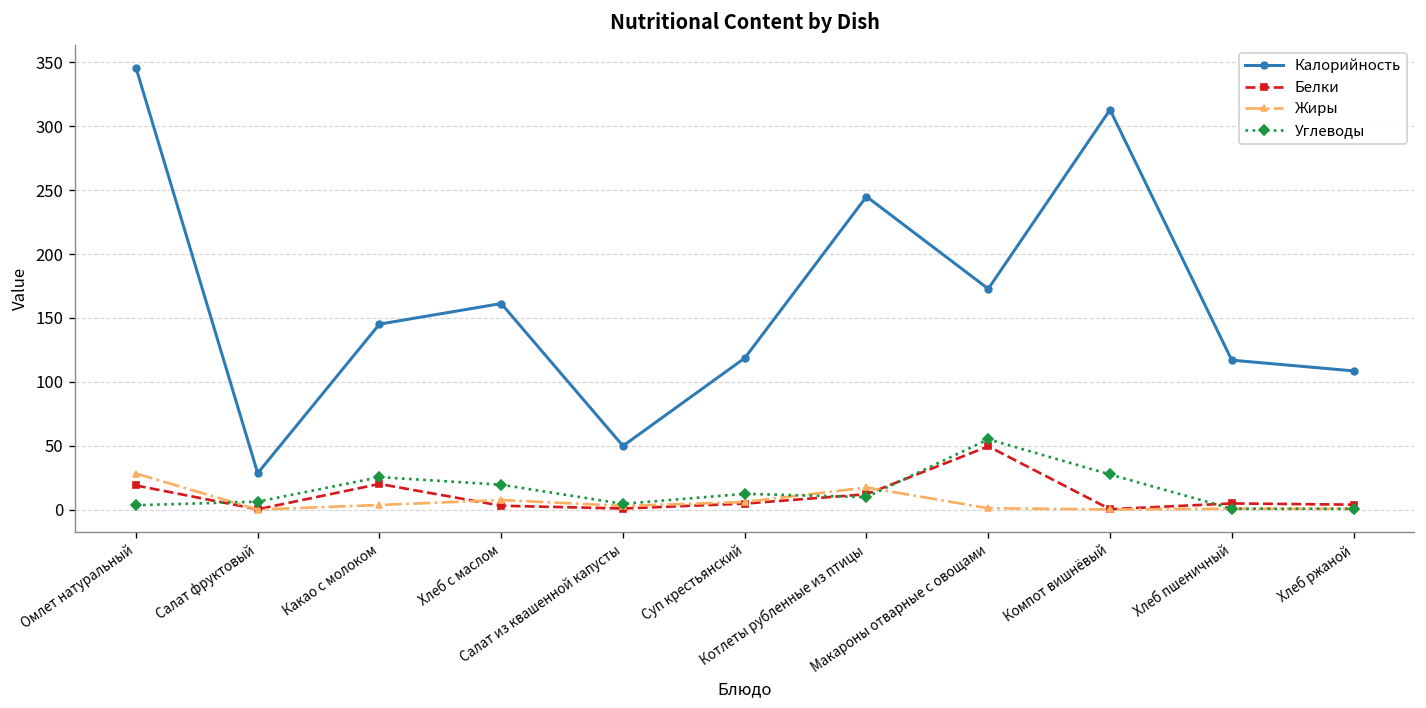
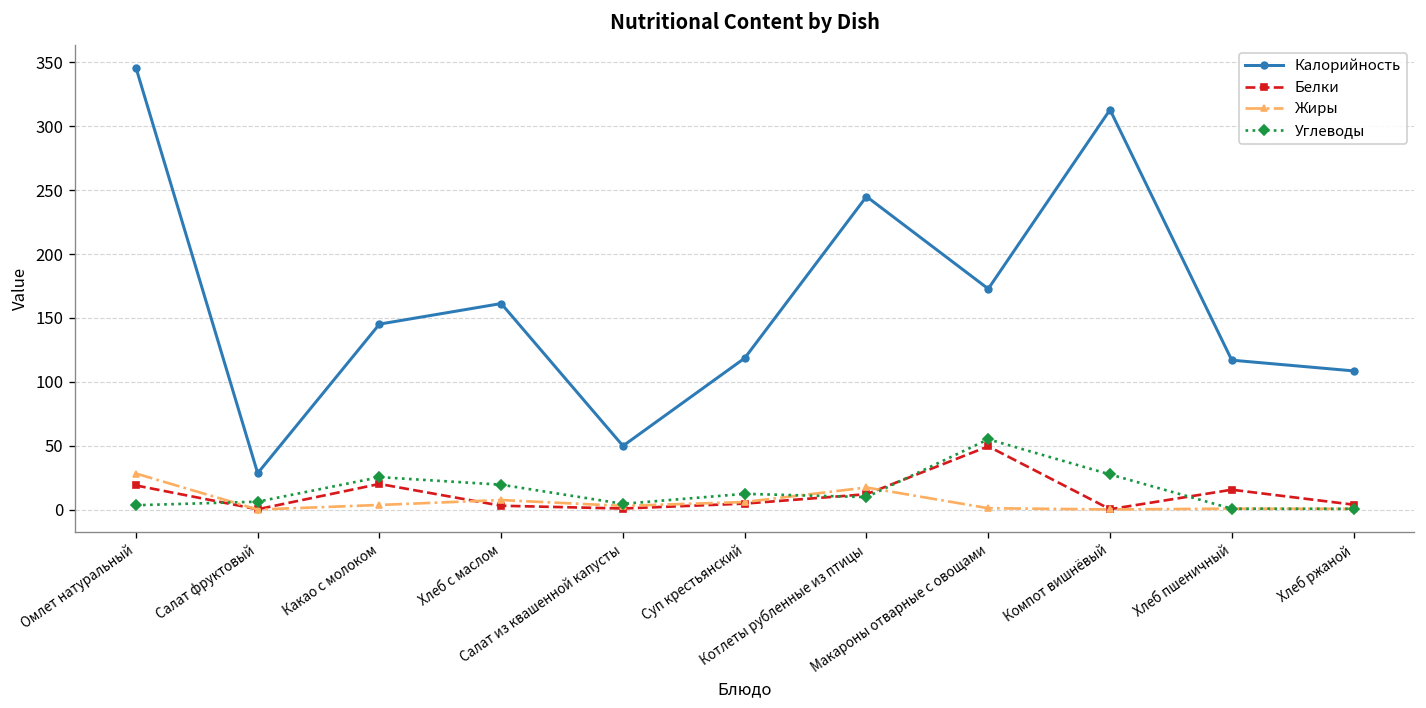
Белки, Хлеб пшеничный: 5 -> 16
